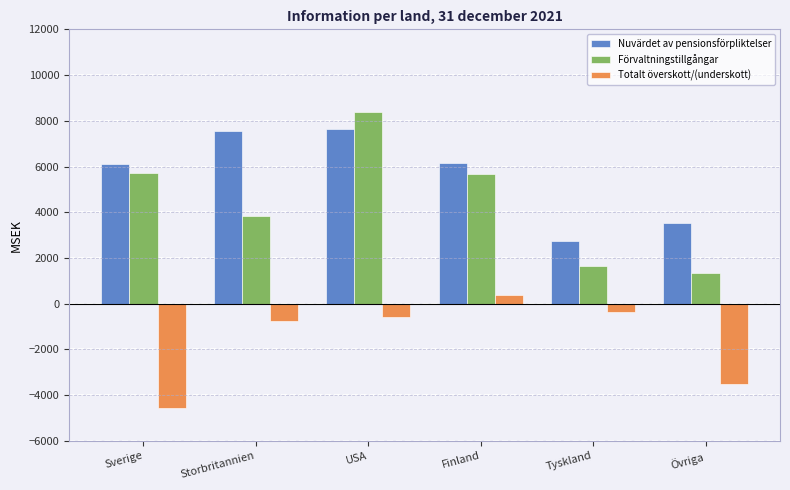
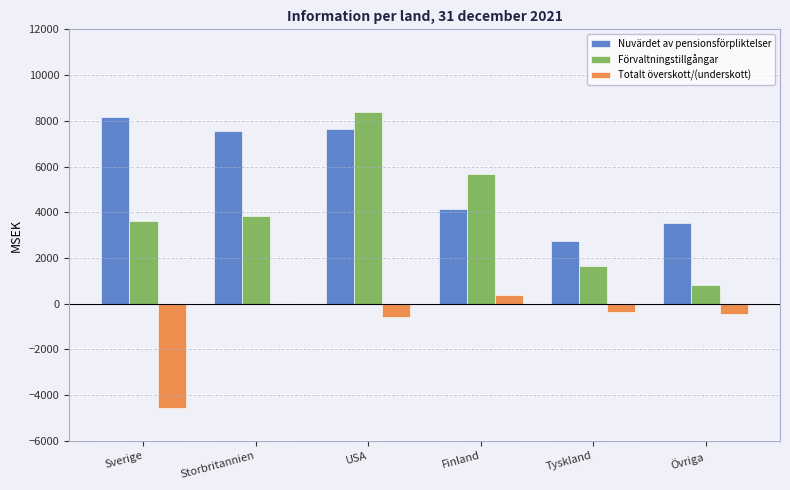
Nuvärdet av pensionsförpliktelser, Sverige: 6100 -> 8200
Förvaltningstillgångar, Sverige: 5700 -> 3600
Totalt överskott/(underskott), Storbritannien: -800 -> 0
Nuvärdet av pensionsförpliktelser, Finland: 6100 -> 4200
Förvaltningstillgångar, Övriga: 1300 -> 800
Totalt överskott/(underskott), Övriga: -3500 -> -400
